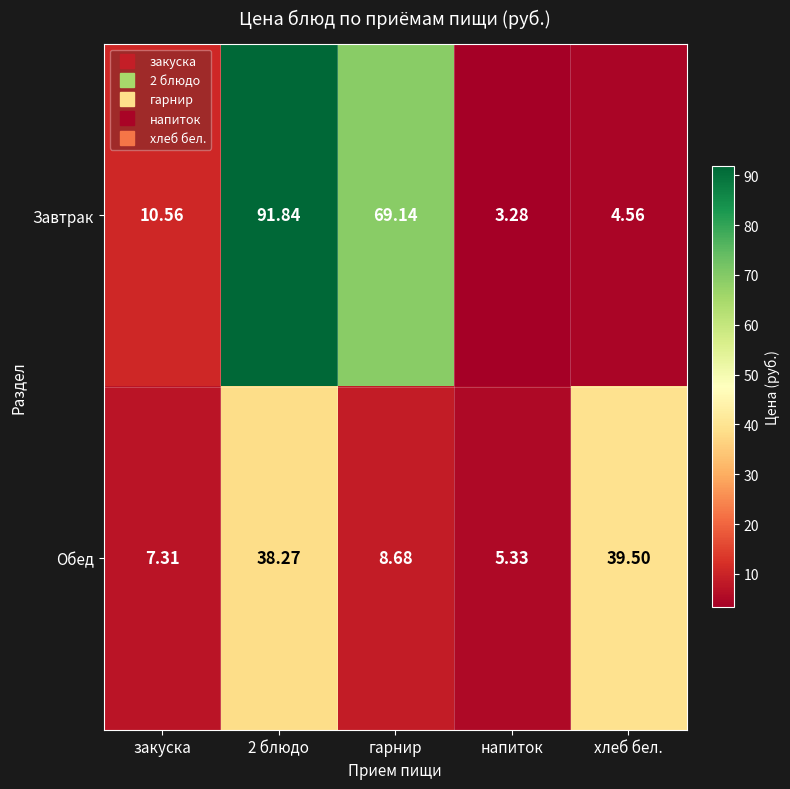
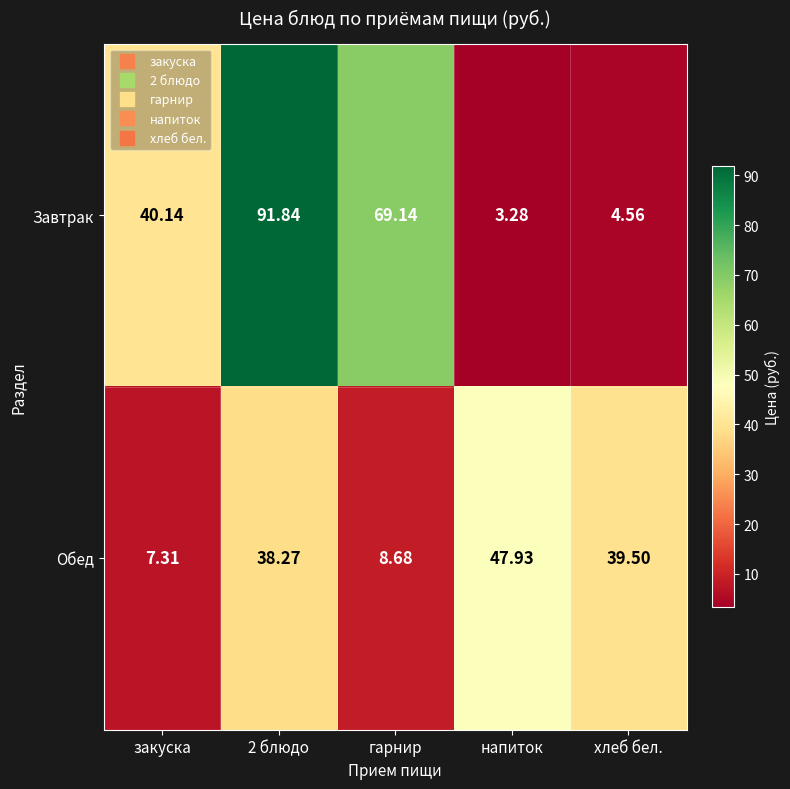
Завтрак, закуска: 10.56 -> 40.14
Обед, напиток: 5.33 -> 47.93
